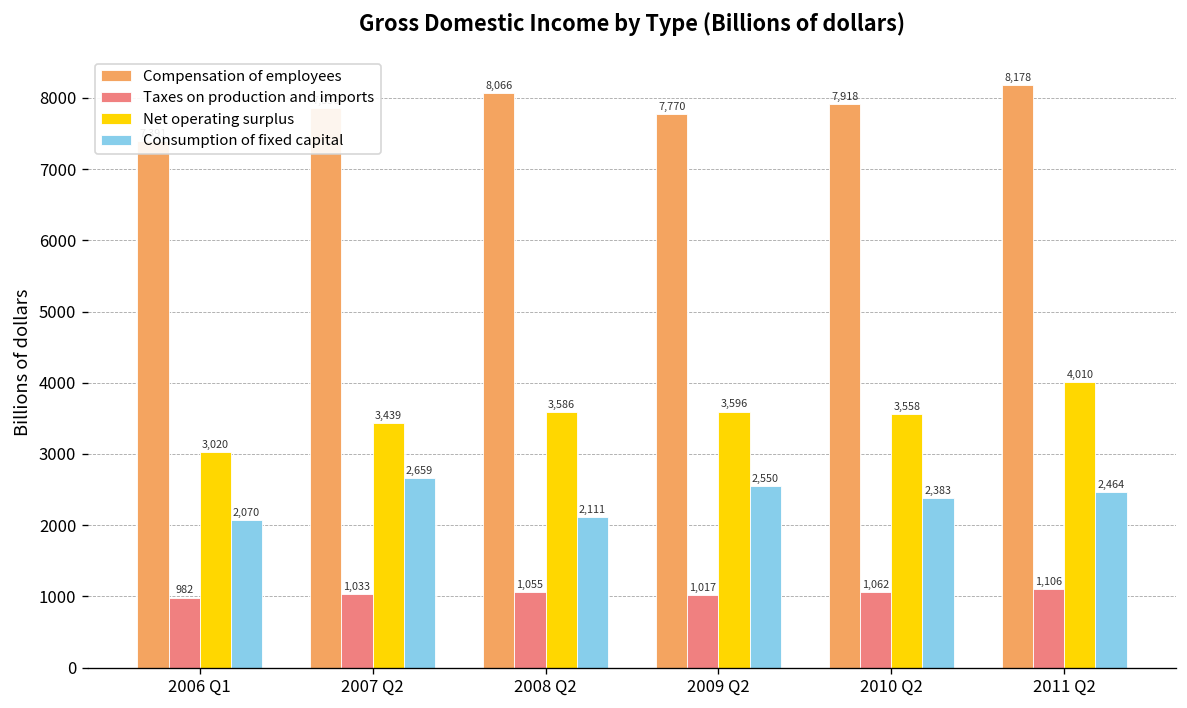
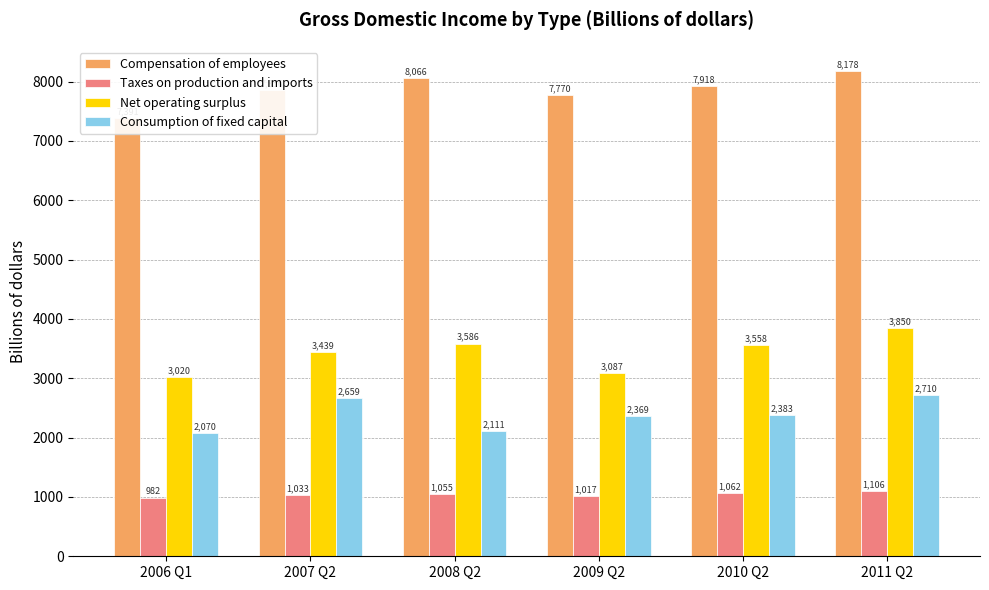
Net operating surplus, 2009 Q2: 3,596 -> 3,087
Consumption of fixed capital, 2009 Q2: 2,550 -> 2,369
Net operating surplus, 2011 Q2: 4,010 -> 3,850
Consumption of fixed capital, 2011 Q2: 2,464 -> 2,710
